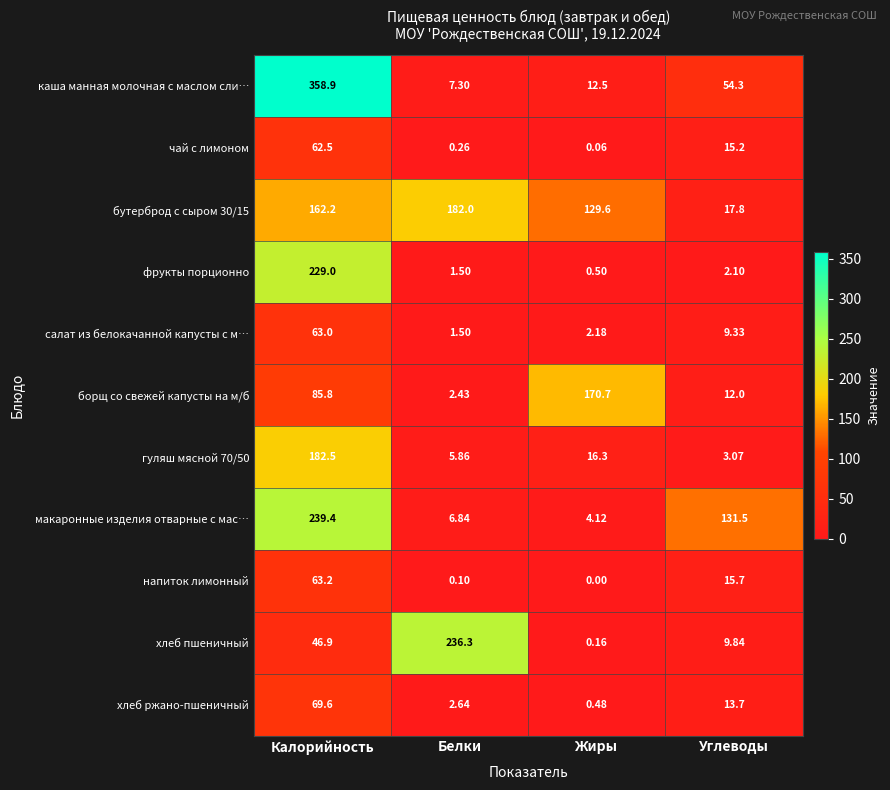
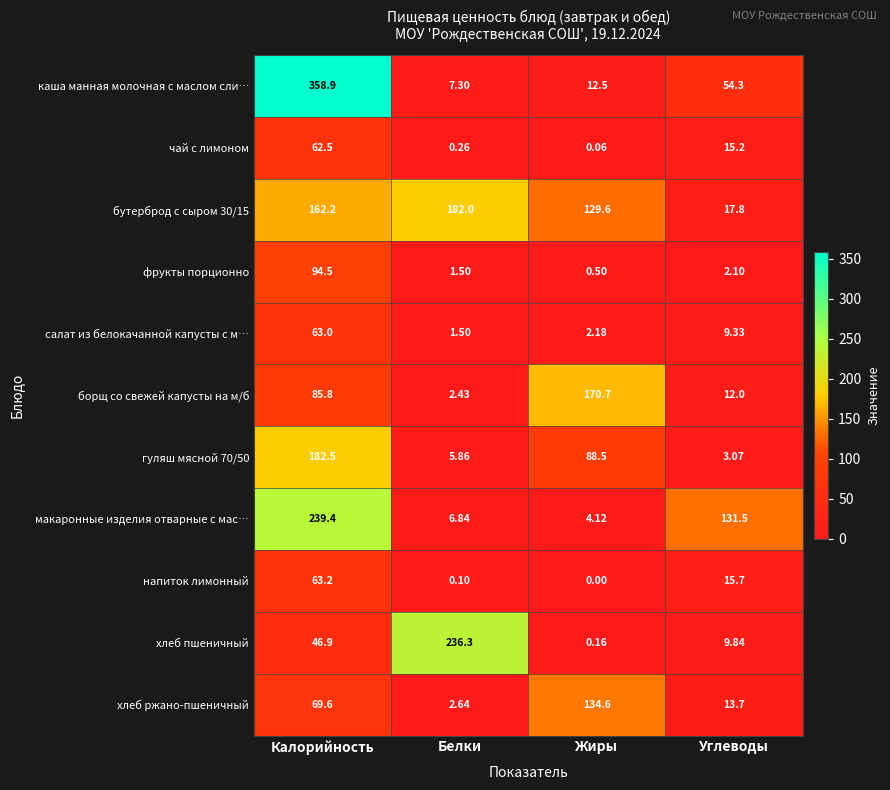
фрукты порционно, Калорийность: 229.0 -> 94.5
гуляш мясной 70/50, Жиры: 16.3 -> 88.5
хлеб ржано-пшеничный, Жиры: 0.48 -> 134.6
